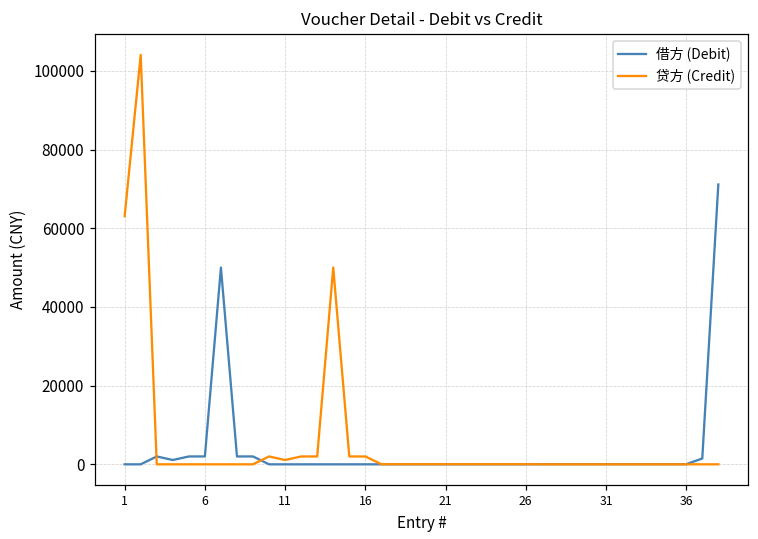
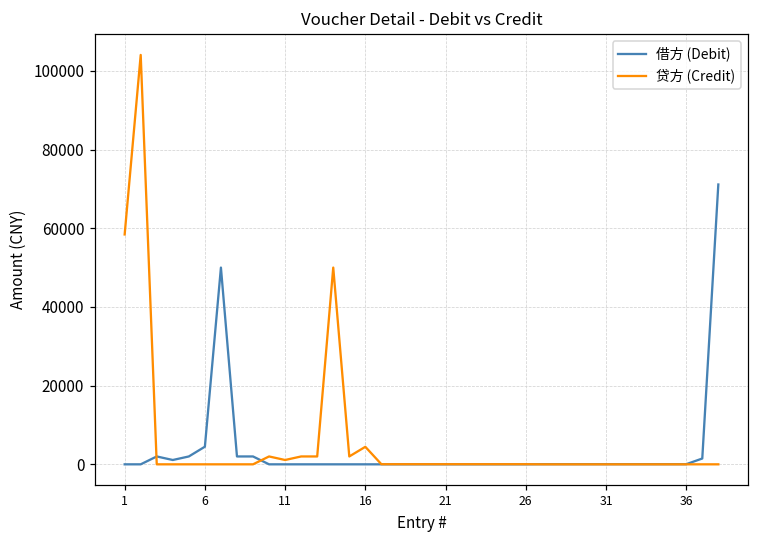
贷方 (Credit), 1: 63000 -> 58000
借方 (Debit), 6: 2000 -> 4000
贷方 (Credit), 16: 2000 -> 4000
